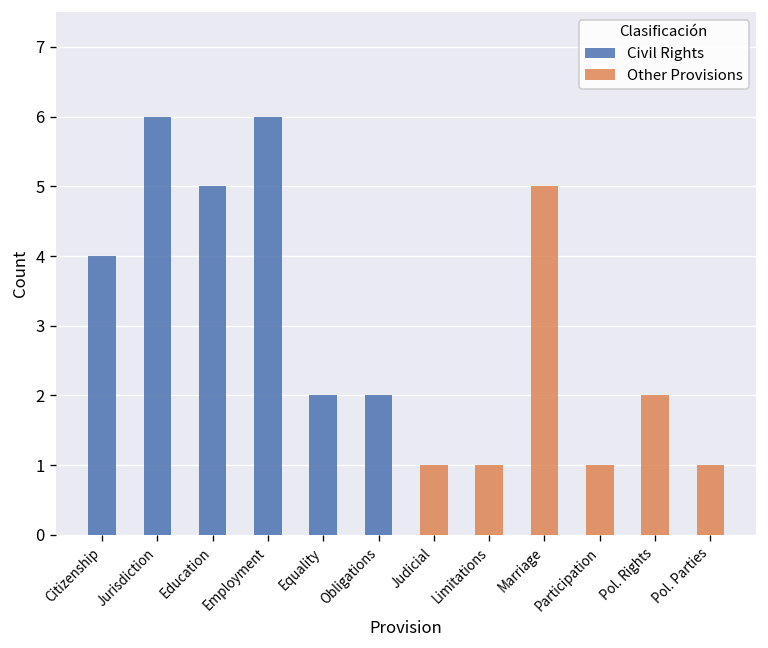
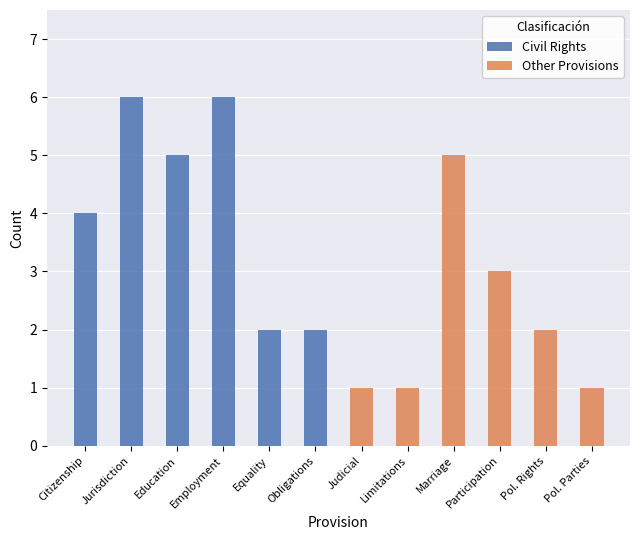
Other Provisions, Participation: 1 -> 3
